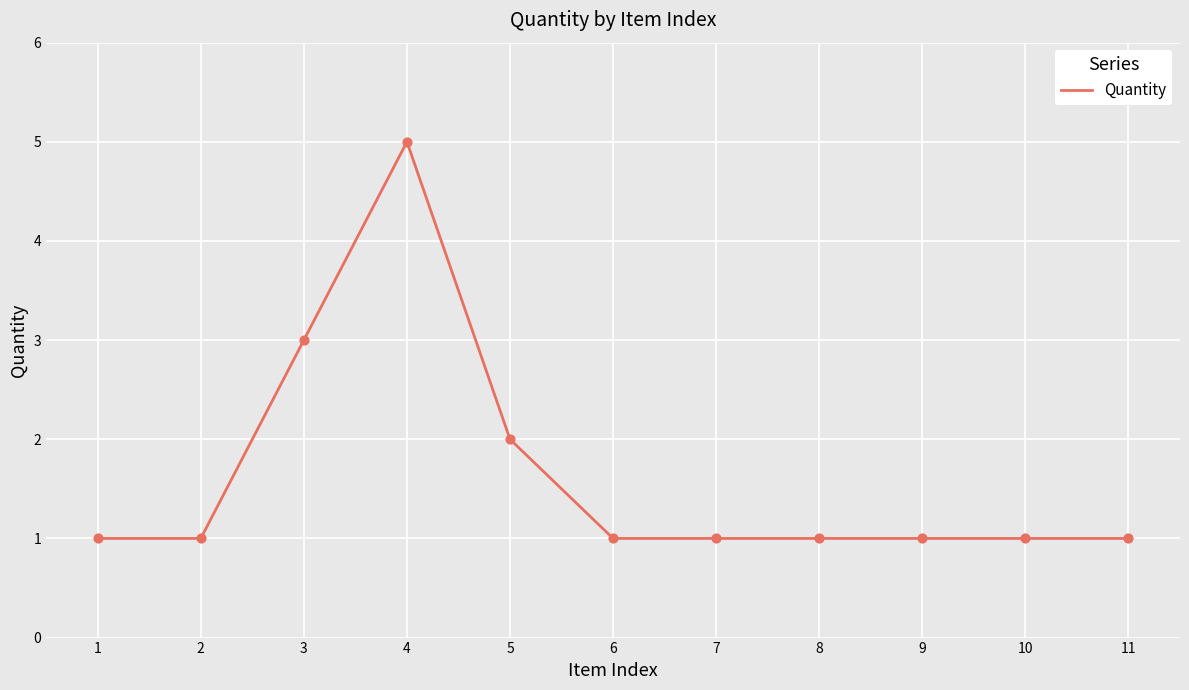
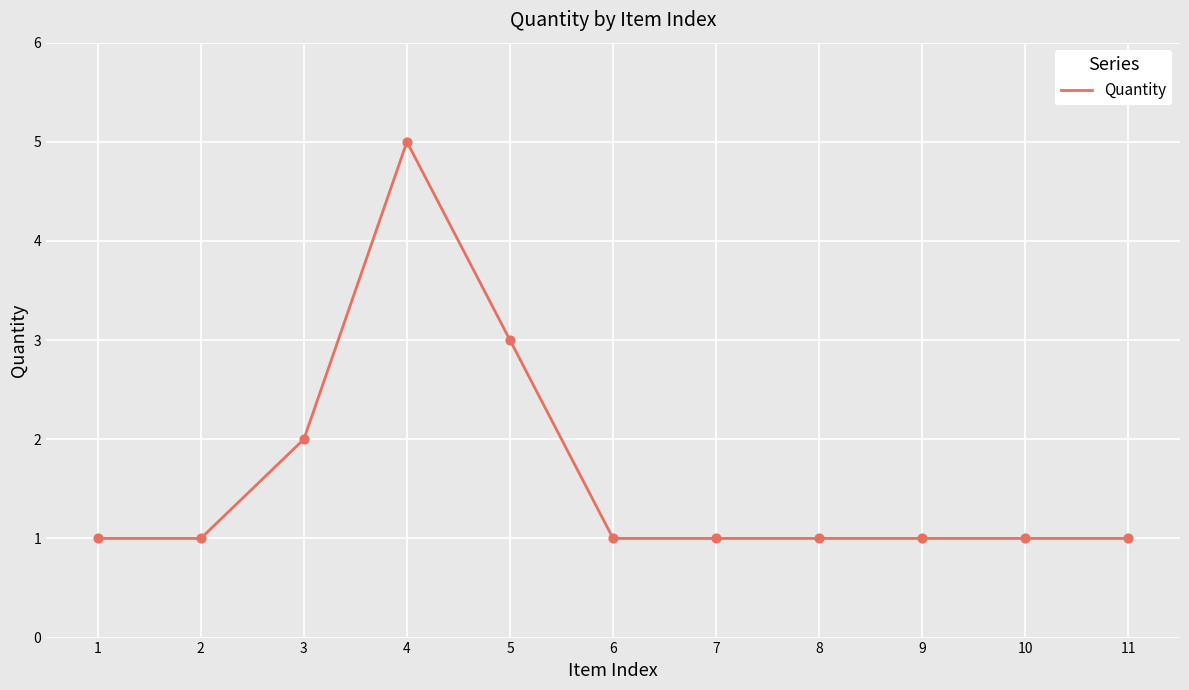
3: 3 -> 2
5: 2 -> 3
